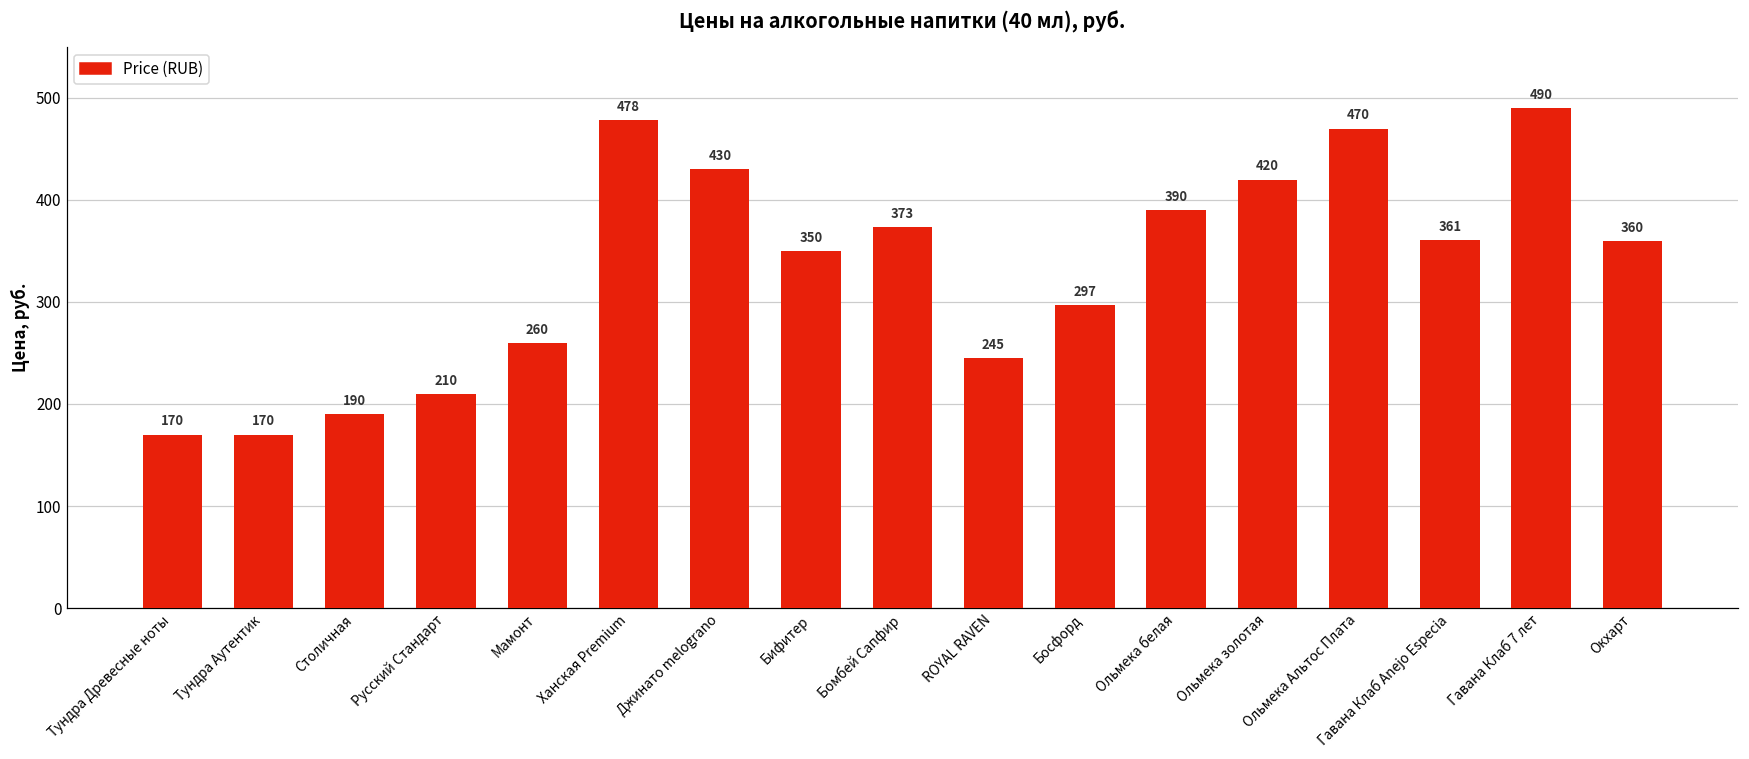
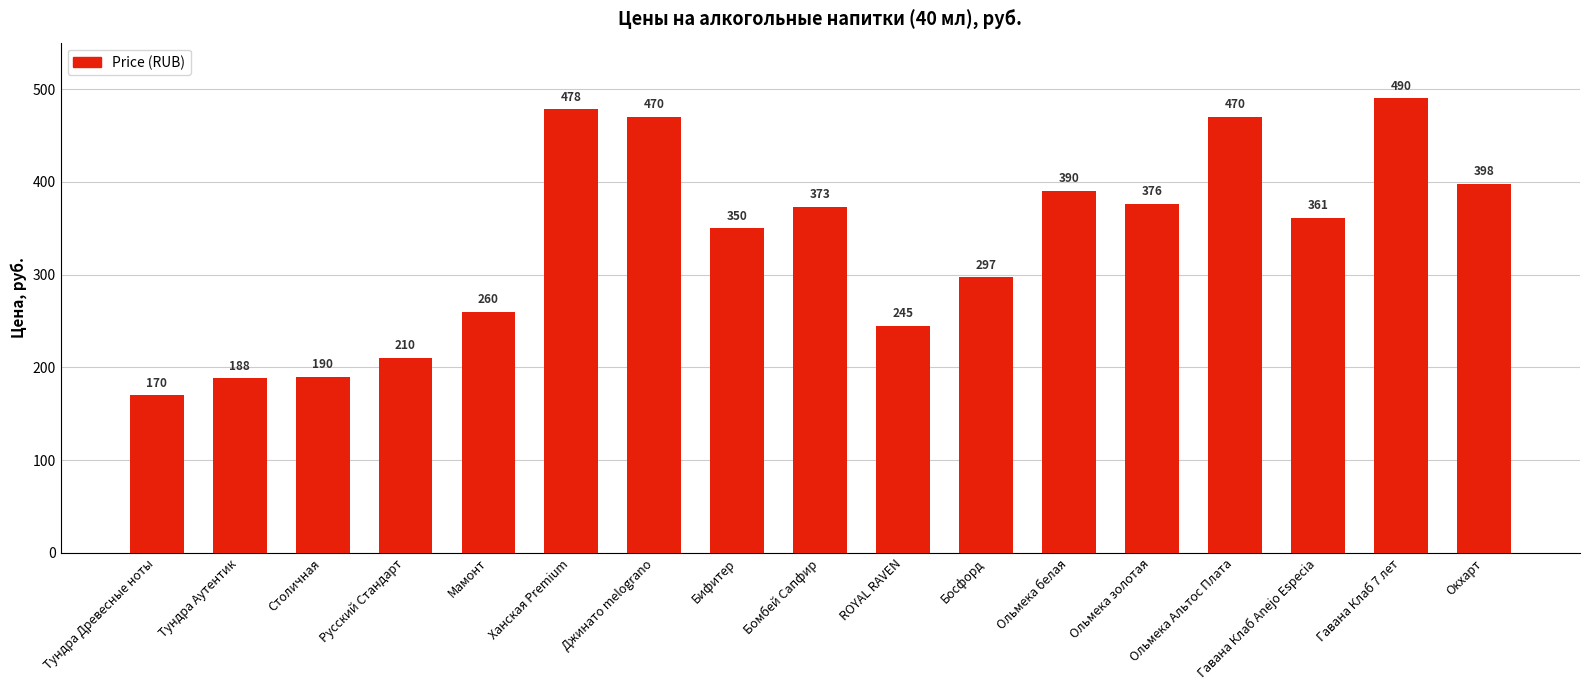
Тундра Аутентик: 170 -> 188
Джинато melograno: 430 -> 470
Ольмека золотая: 420 -> 376
Окхарт: 360 -> 398
